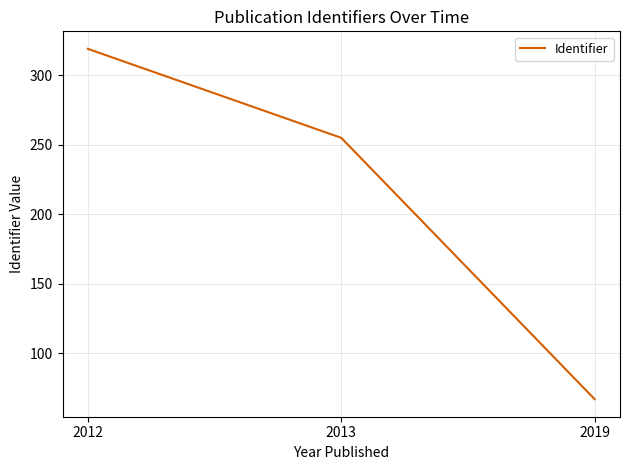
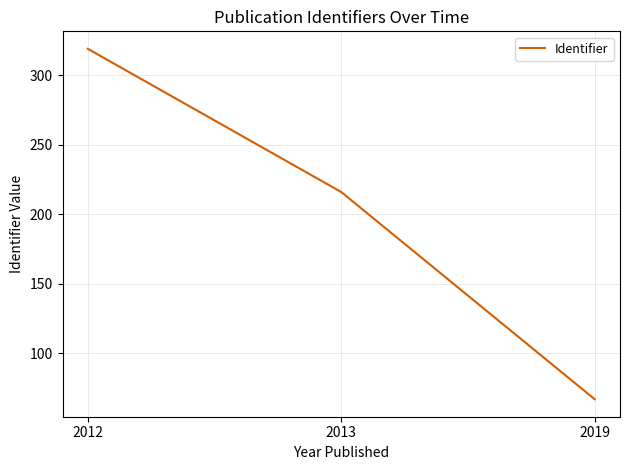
2013: 255 -> 216
